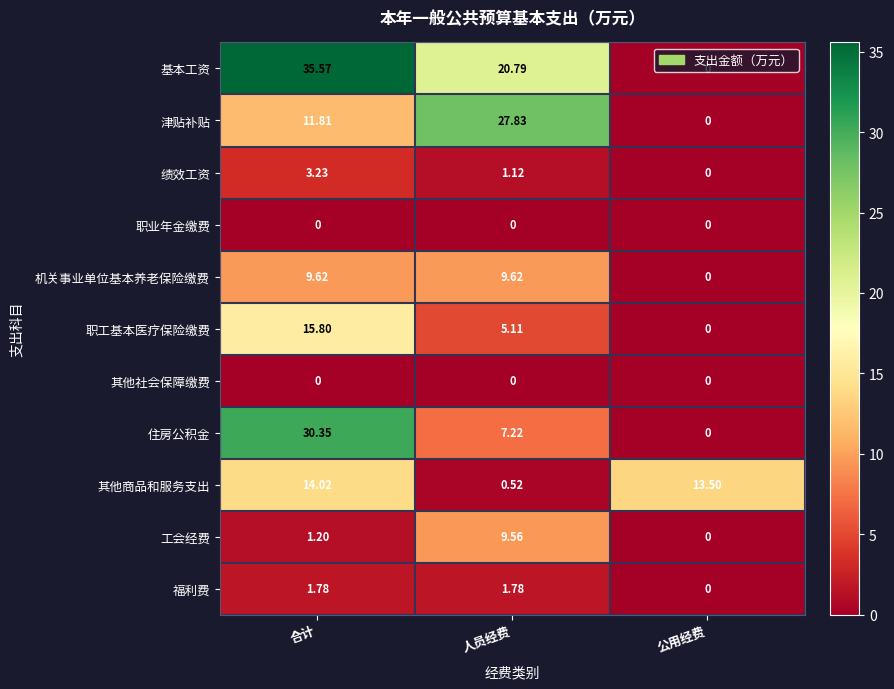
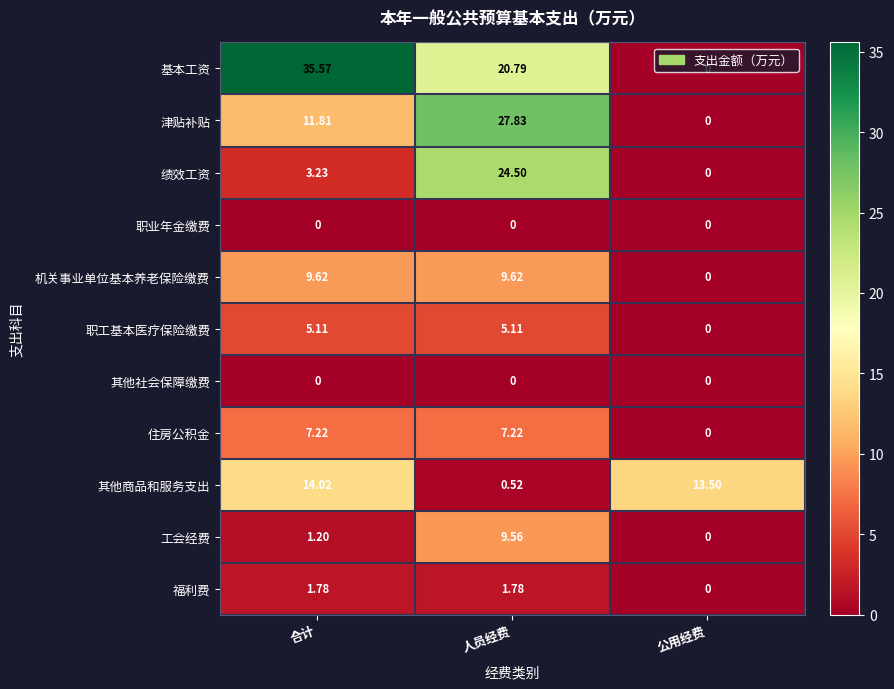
绩效工资, 人员经费: 1.12 -> 24.50
职工基本医疗保险缴费, 合计: 15.80 -> 5.11
住房公积金, 合计: 30.35 -> 7.22
